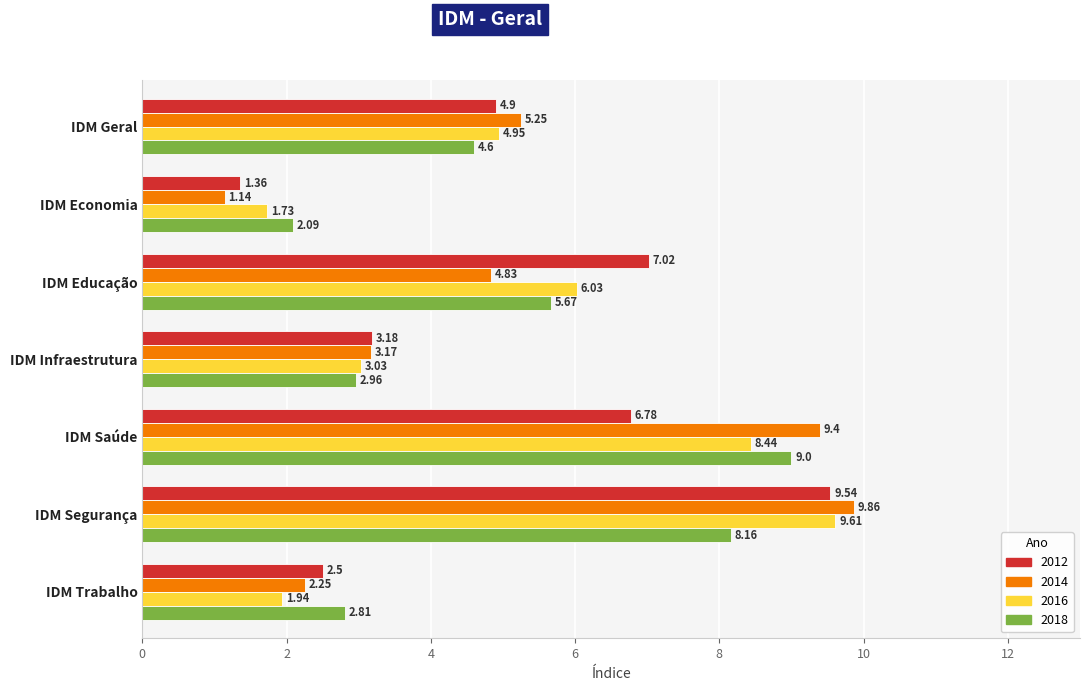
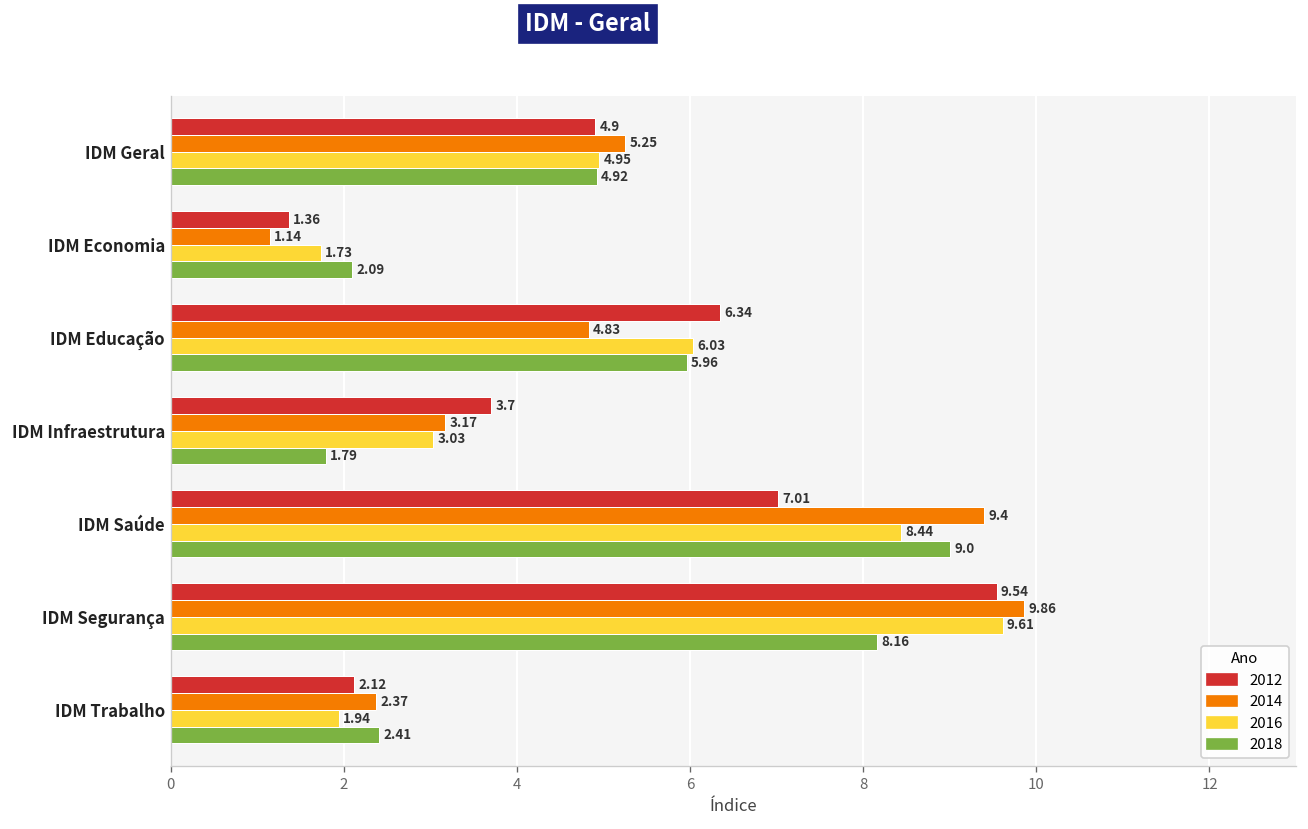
2018, IDM Geral: 4.6 -> 4.92
2012, IDM Educação: 7.02 -> 6.34
2018, IDM Educação: 5.67 -> 5.96
2012, IDM Infraestrutura: 3.18 -> 3.7
2018, IDM Infraestrutura: 2.96 -> 1.79
2012, IDM Saúde: 6.78 -> 7.01
2012, IDM Trabalho: 2.5 -> 2.12
2014, IDM Trabalho: 2.25 -> 2.37
2018, IDM Trabalho: 2.81 -> 2.41
